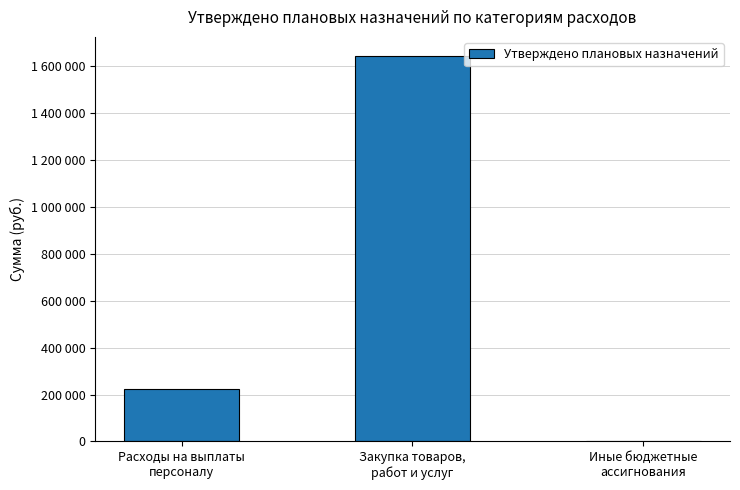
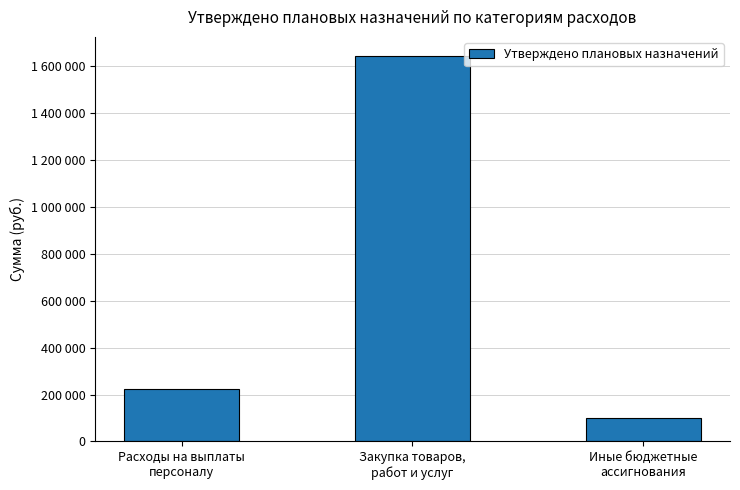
Иные бюджетные ассигнования: 0 -> 100000
